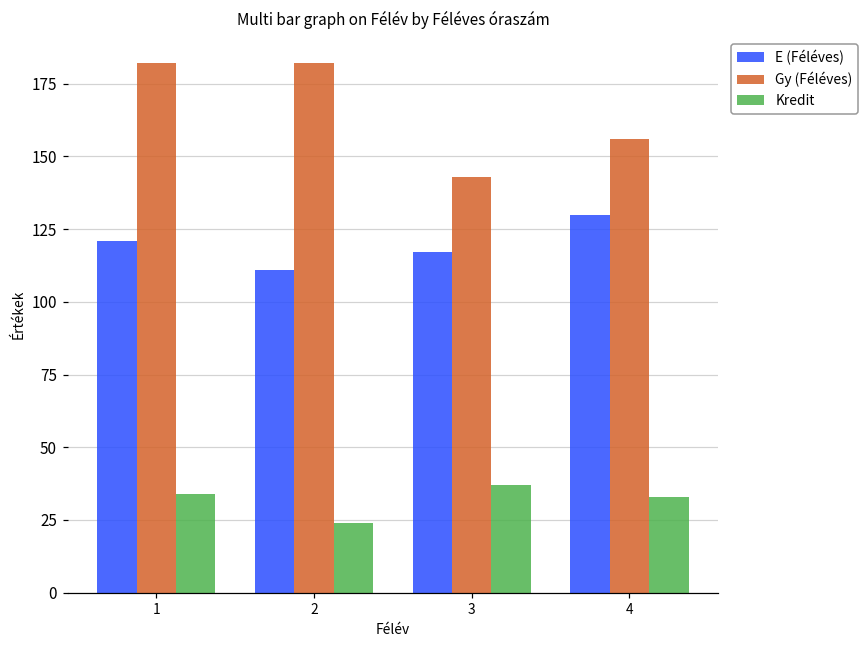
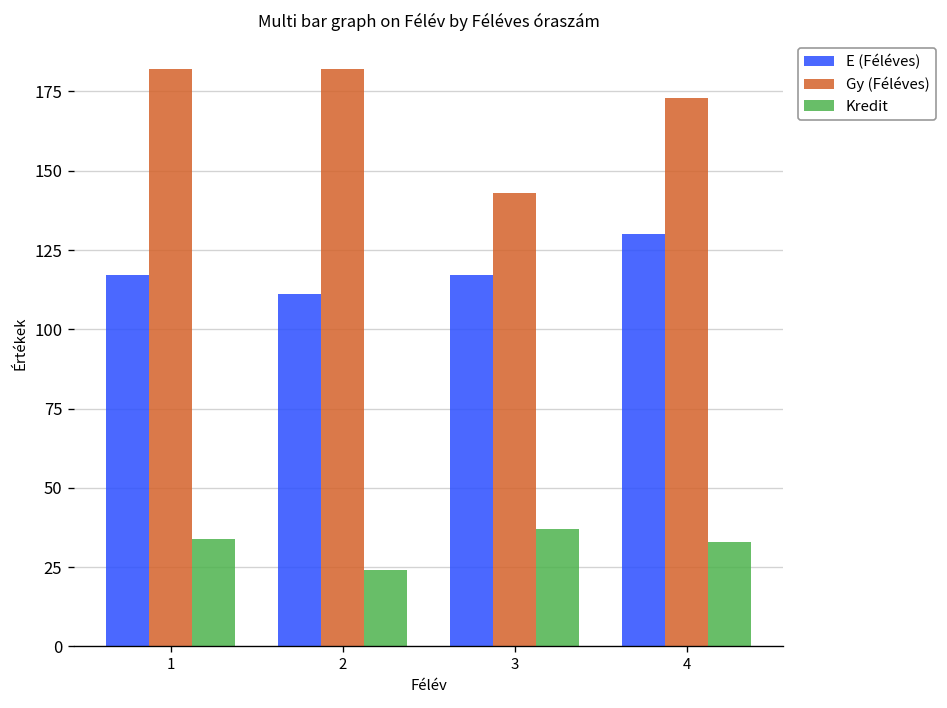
E (Féléves), 1: 121 -> 117
Gy (Féléves), 4: 156 -> 173
